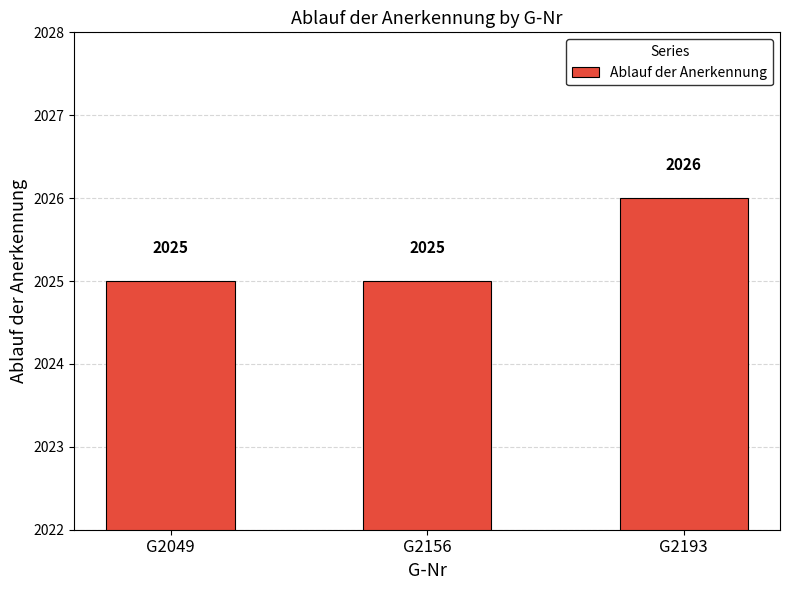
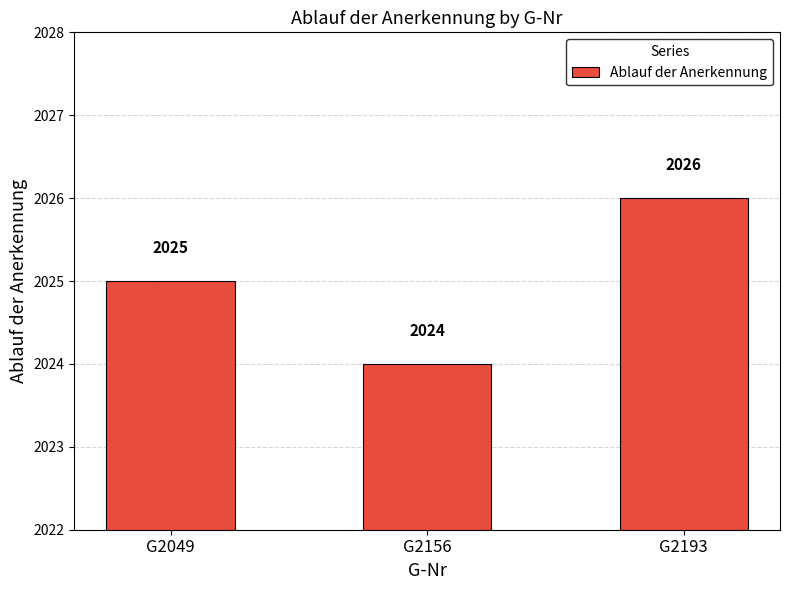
G2156: 2025 -> 2024
